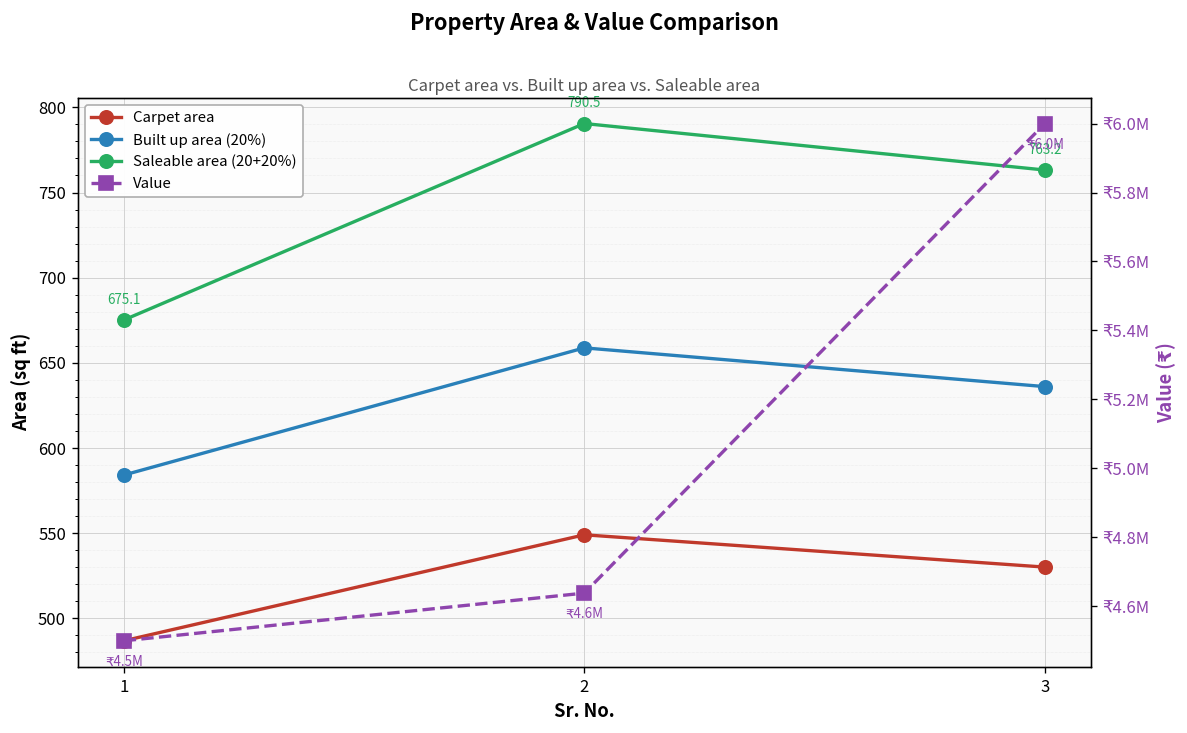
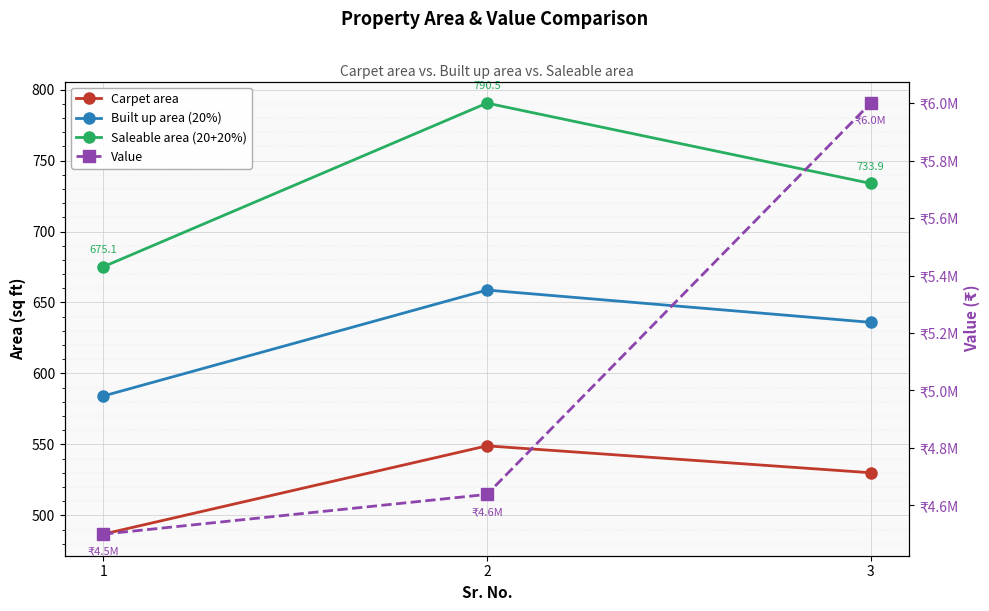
Saleable area (20+20%), 3: 763.2 -> 733.9
